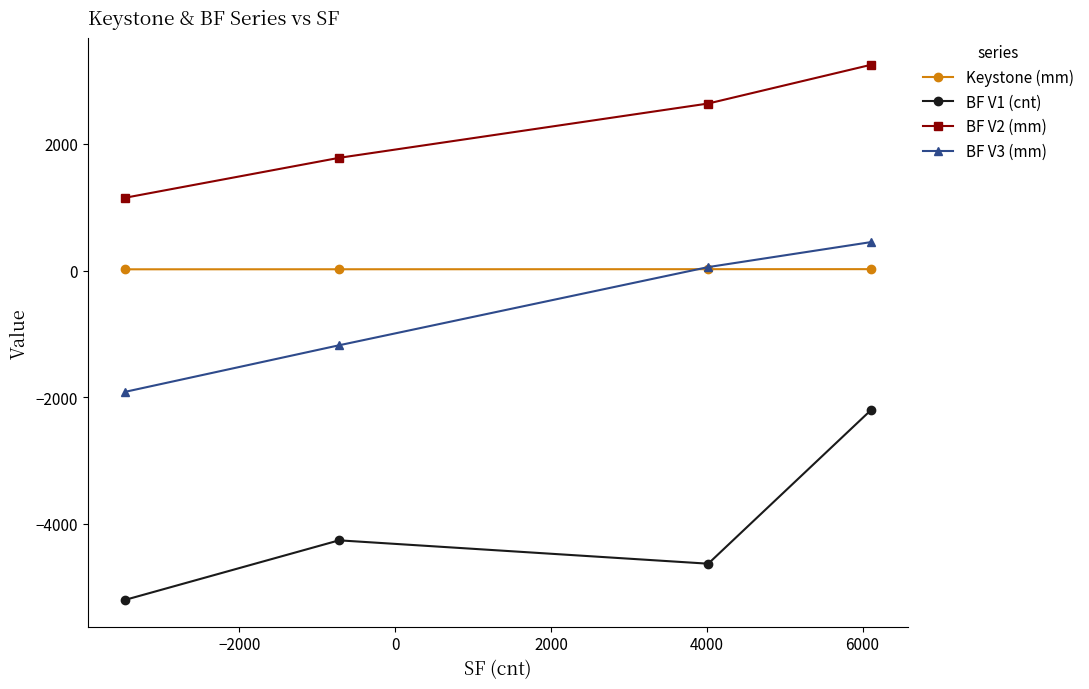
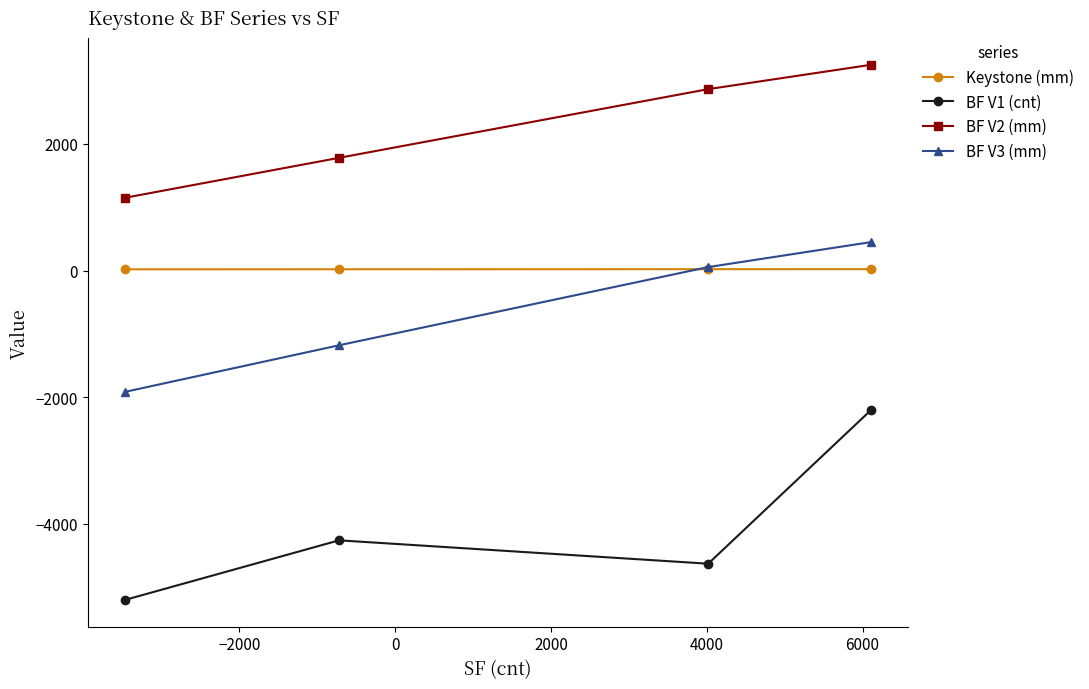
BF V2 (mm), 4000: 2600 -> 2900
